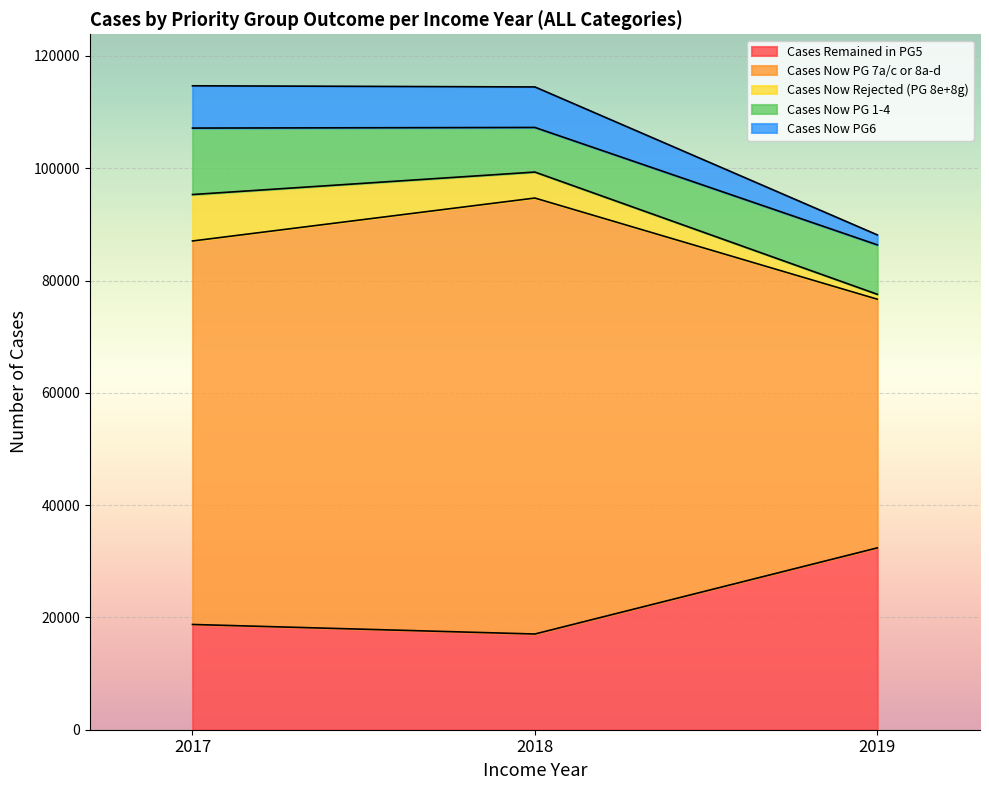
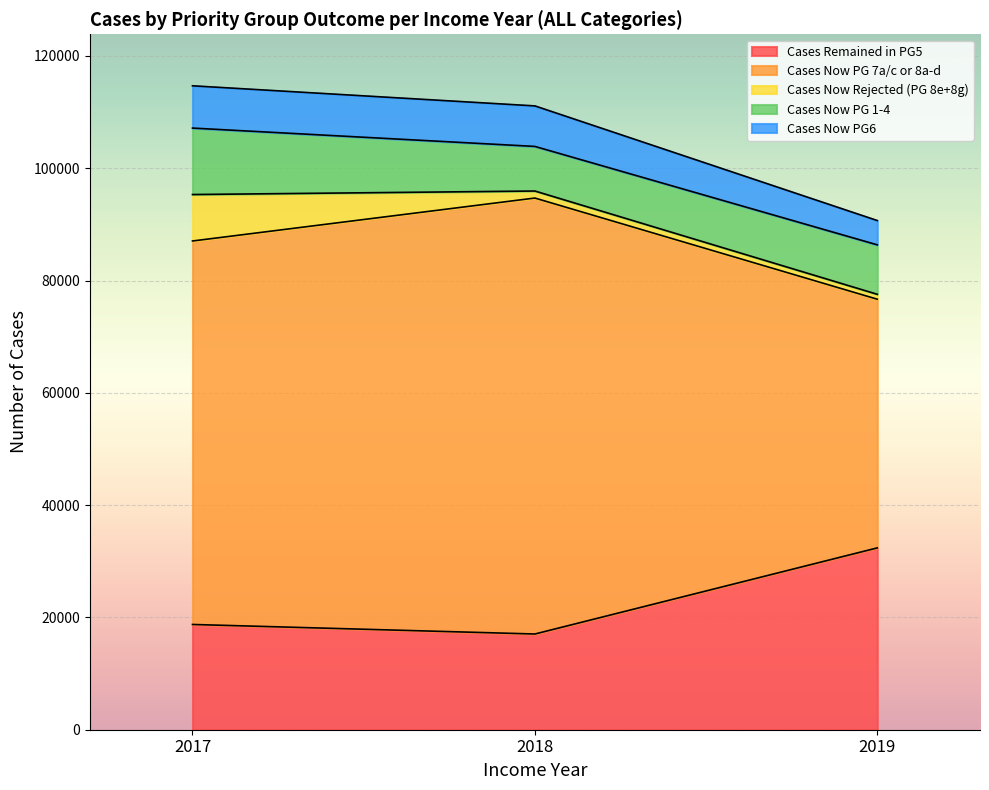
Cases Now Rejected (PG 8e+8g), 2018: 5000 -> 1000
Cases Now PG6, 2019: 2000 -> 4000
